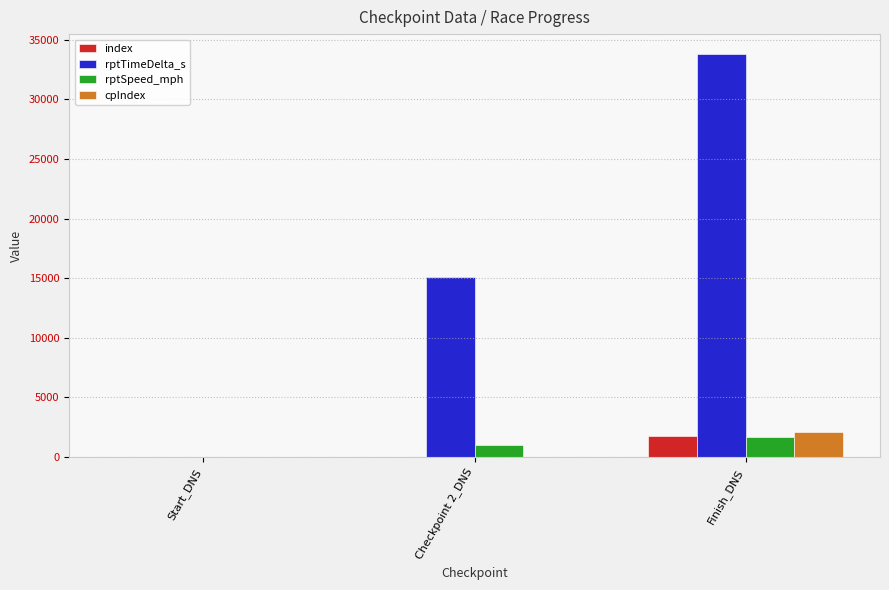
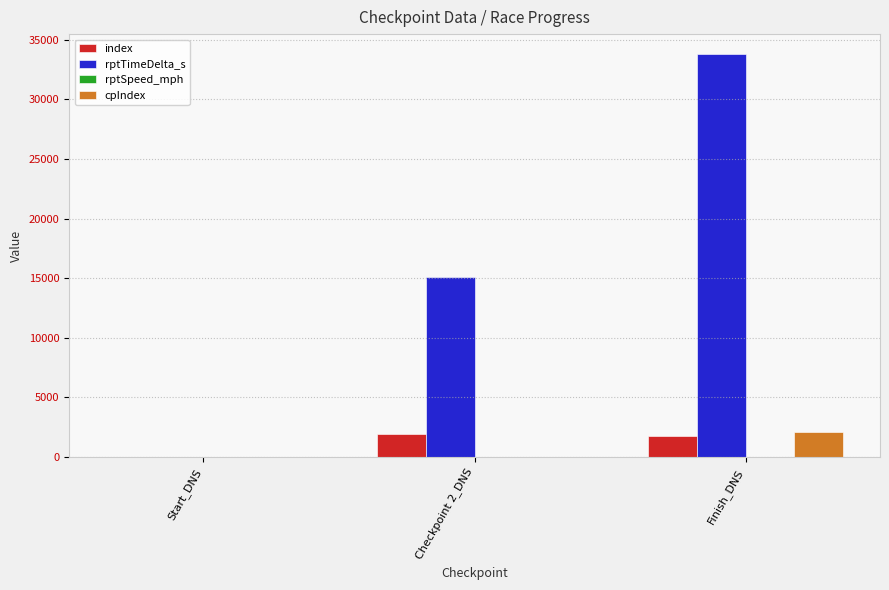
index, Checkpoint 2_DNS: 0 -> 1900
rptSpeed_mph, Checkpoint 2_DNS: 1000 -> 0
rptSpeed_mph, Finish_DNS: 1700 -> 0
